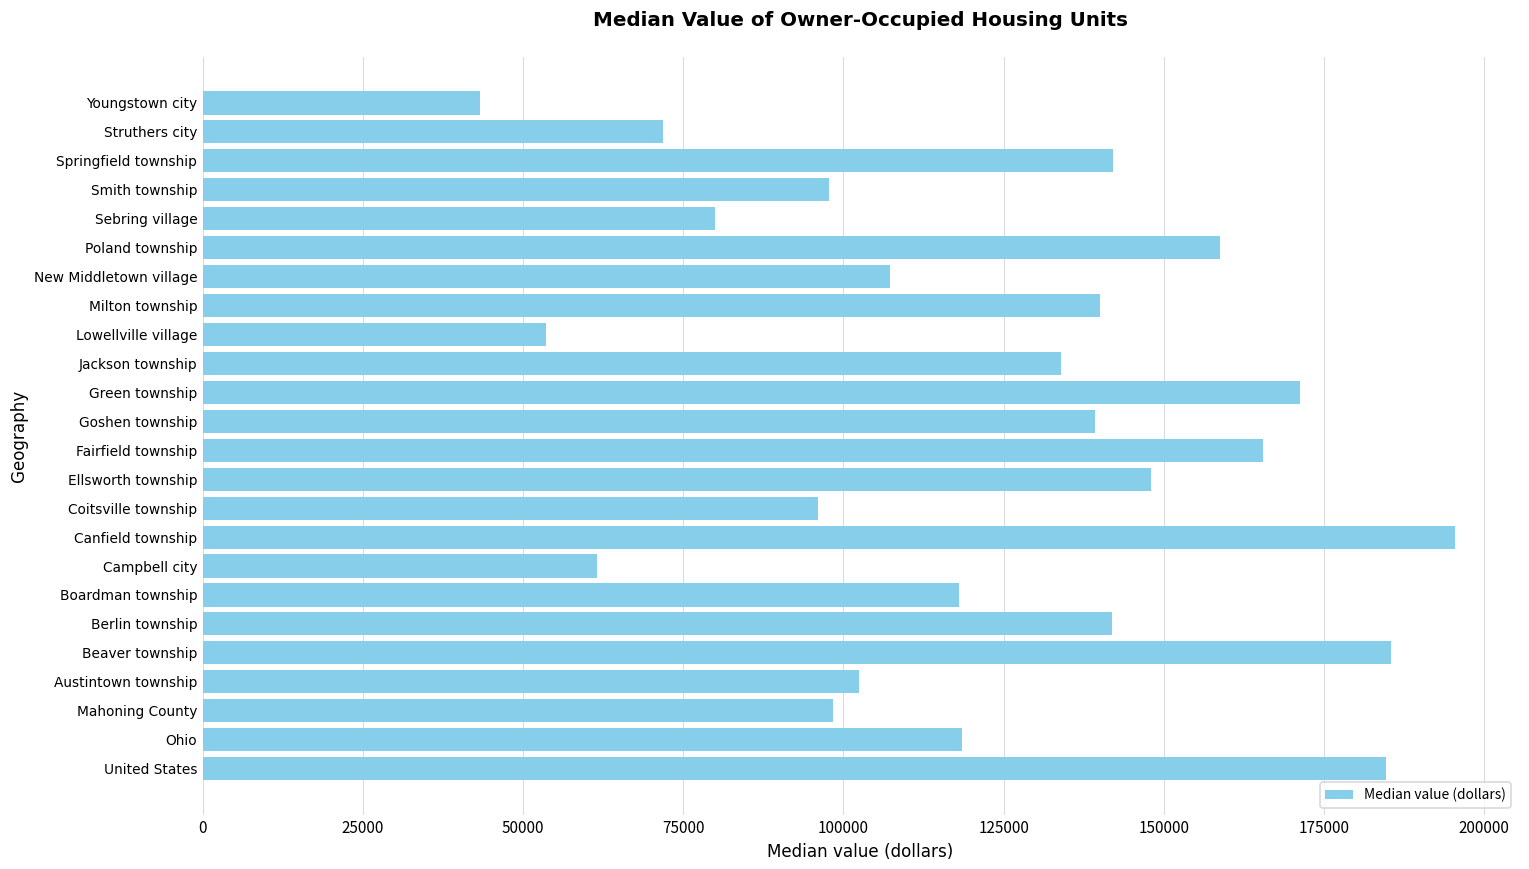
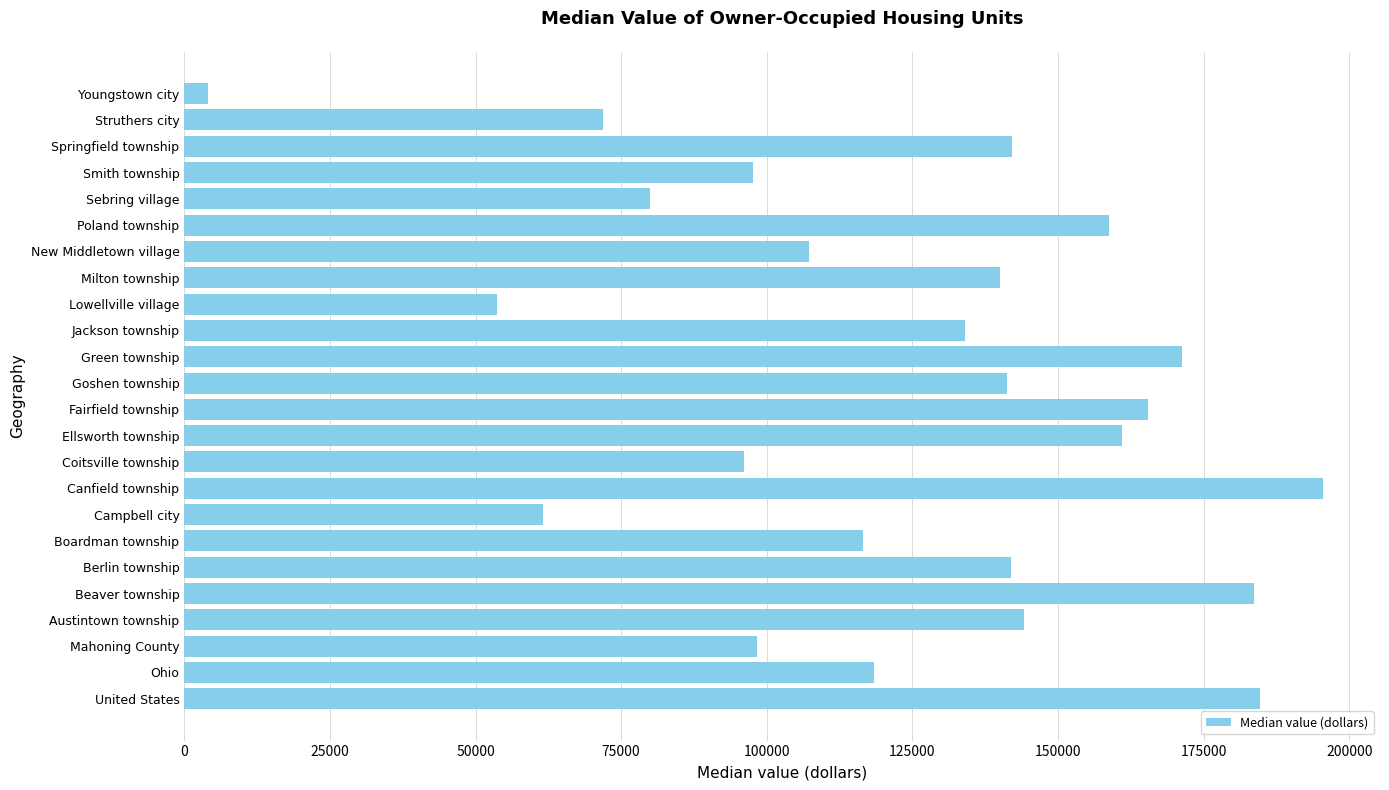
Youngstown city: 43000 -> 4000
Goshen township: 139000 -> 141000
Ellsworth township: 148000 -> 161000
Boardman township: 118000 -> 117000
Beaver township: 185000 -> 184000
Austintown township: 102000 -> 144000
